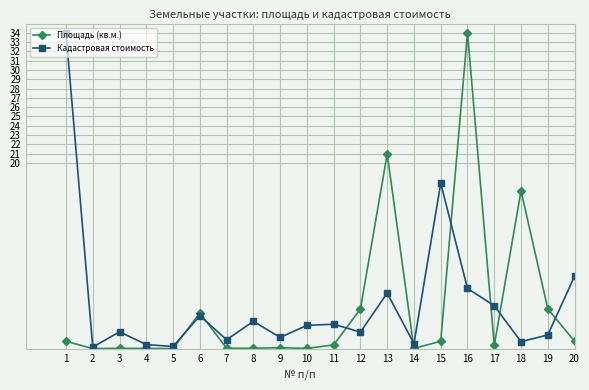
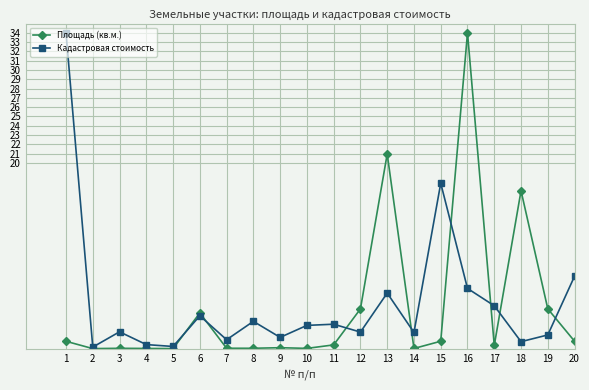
Кадастровая стоимость, 14: 1 -> 2
